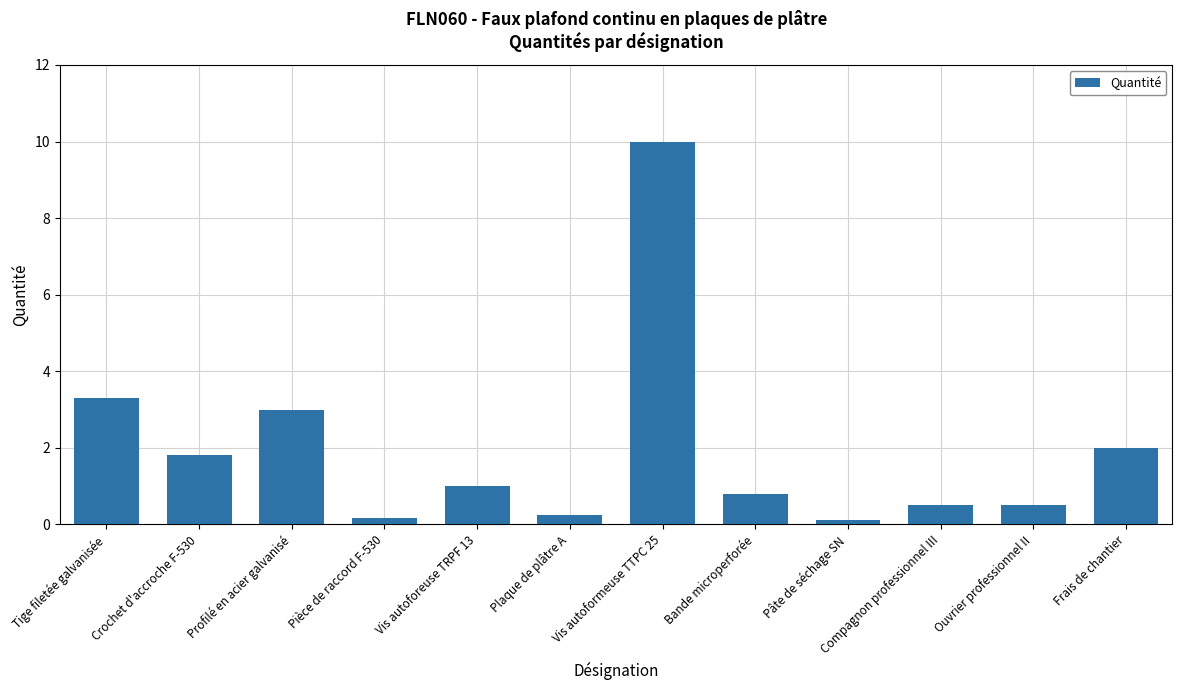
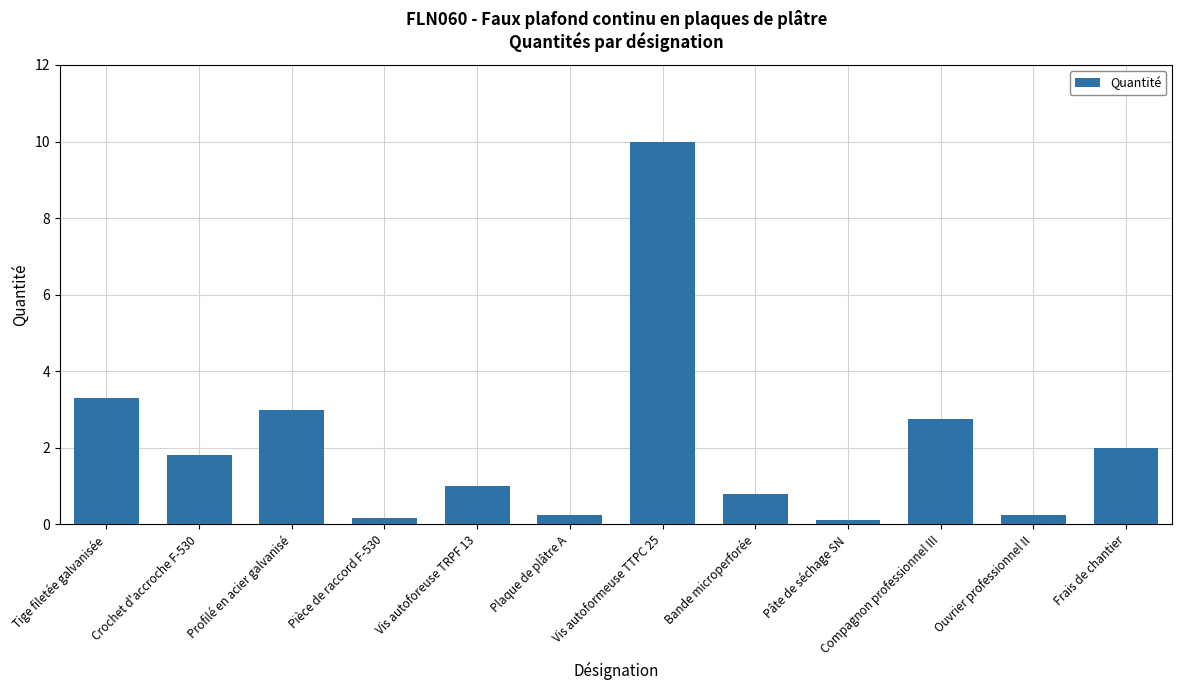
Compagnon professionnel III: 0.5 -> 2.8
Ouvrier professionnel II: 0.5 -> 0.2
